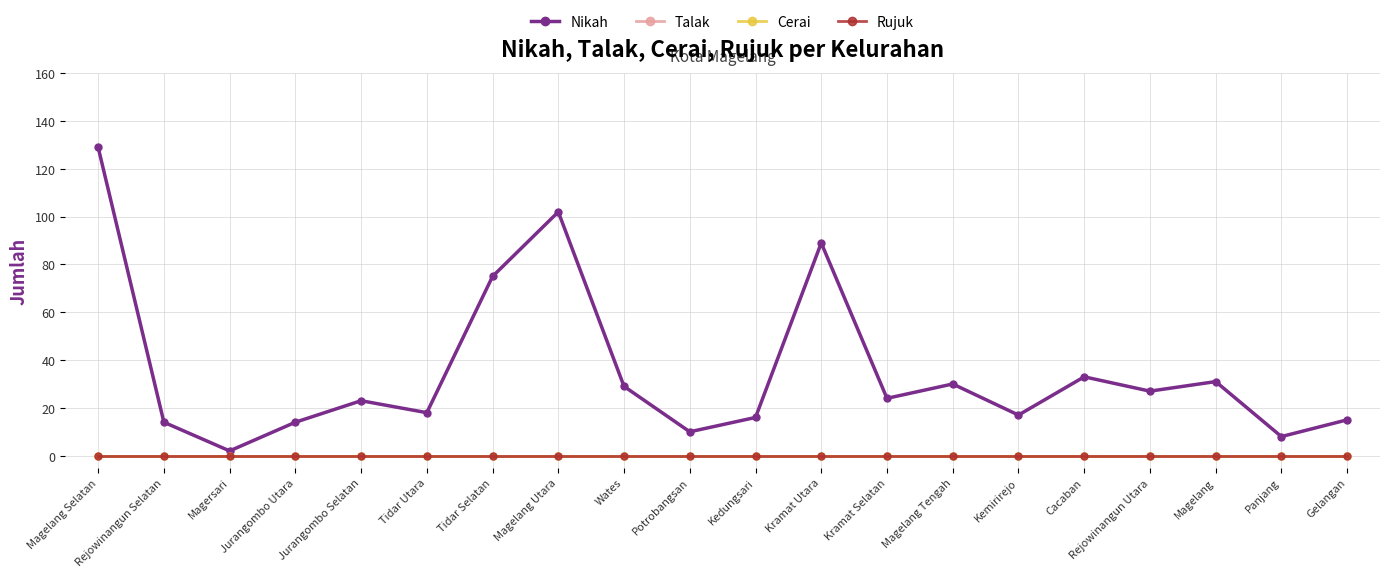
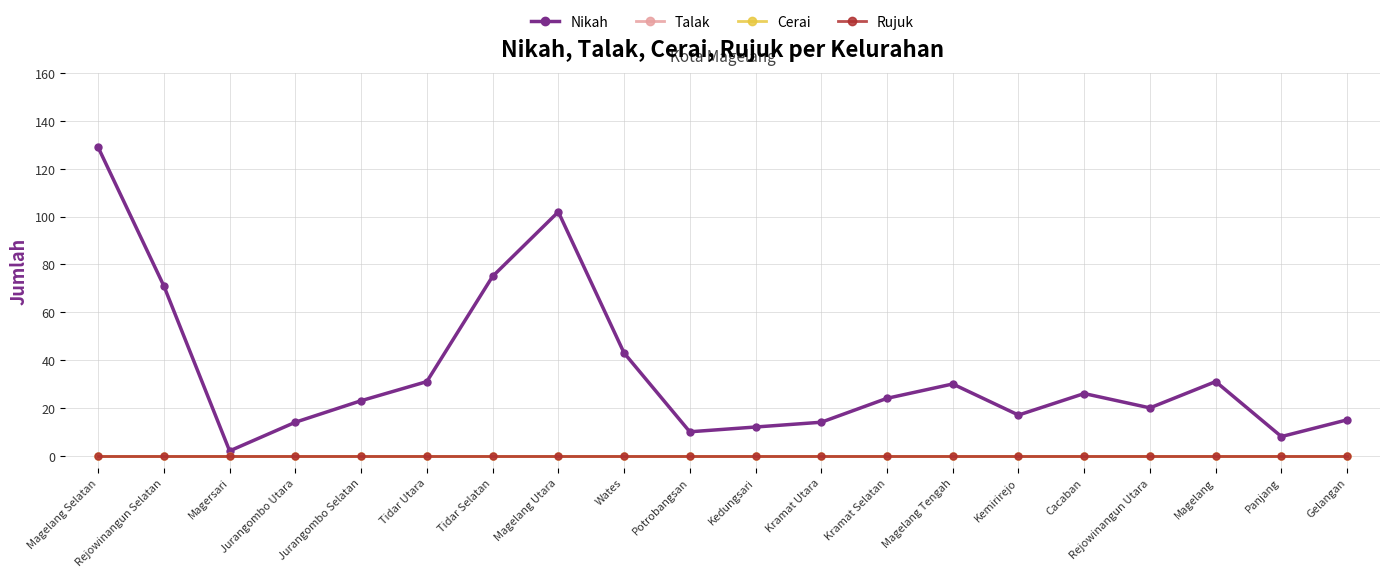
Nikah, Rejowinangun Selatan: 14 -> 71
Nikah, Tidar Utara: 18 -> 31
Nikah, Wates: 29 -> 43
Nikah, Kedungsari: 16 -> 12
Nikah, Kramat Utara: 89 -> 14
Nikah, Cacaban: 33 -> 26
Nikah, Rejowinangun Utara: 27 -> 20
